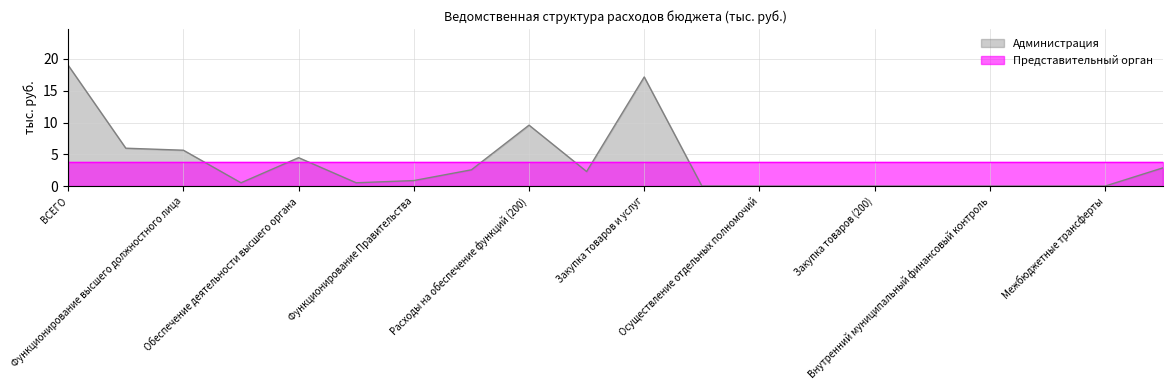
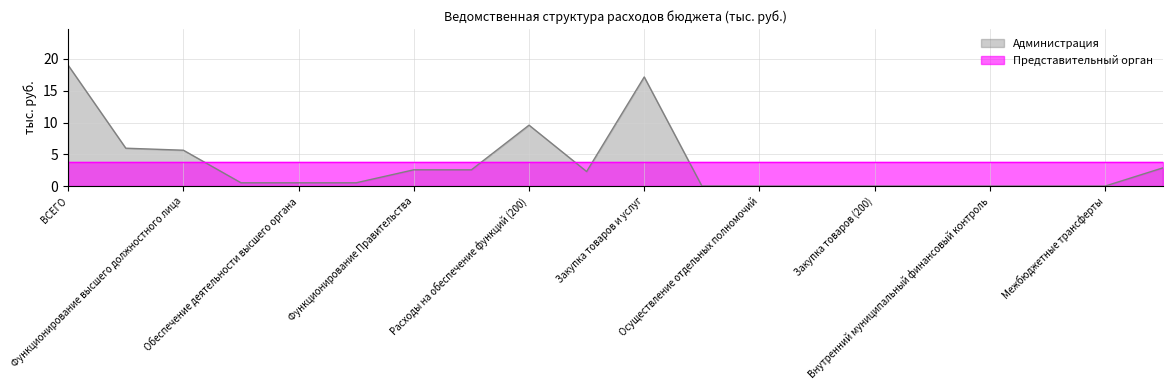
Администрация, Обеспечение деятельности высшего органа: 4 -> 1
Администрация, Функционирование Правительства: 1 -> 3
